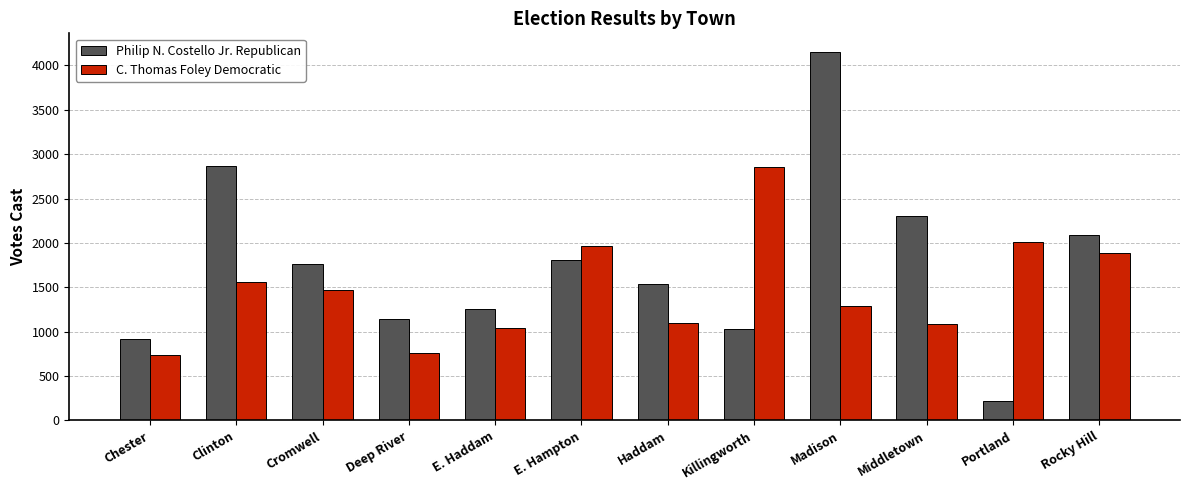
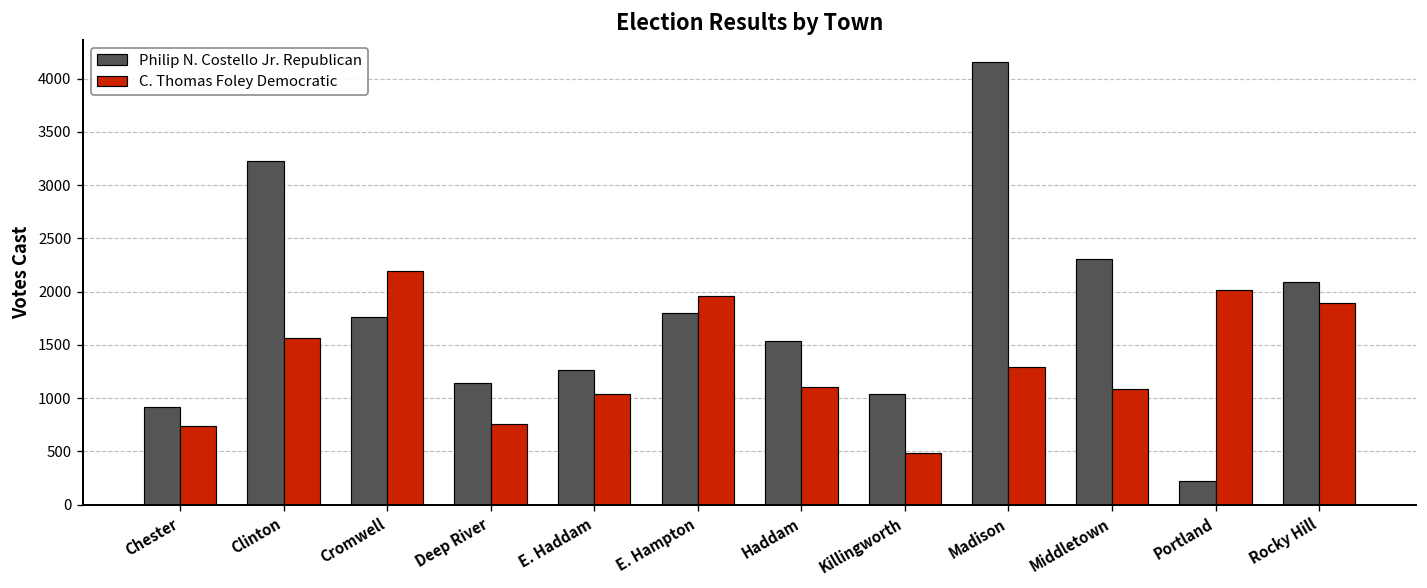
Philip N. Costello Jr. Republican, Clinton: 2900 -> 3200
C. Thomas Foley Democratic, Cromwell: 1500 -> 2200
C. Thomas Foley Democratic, Killingworth: 2900 -> 500
